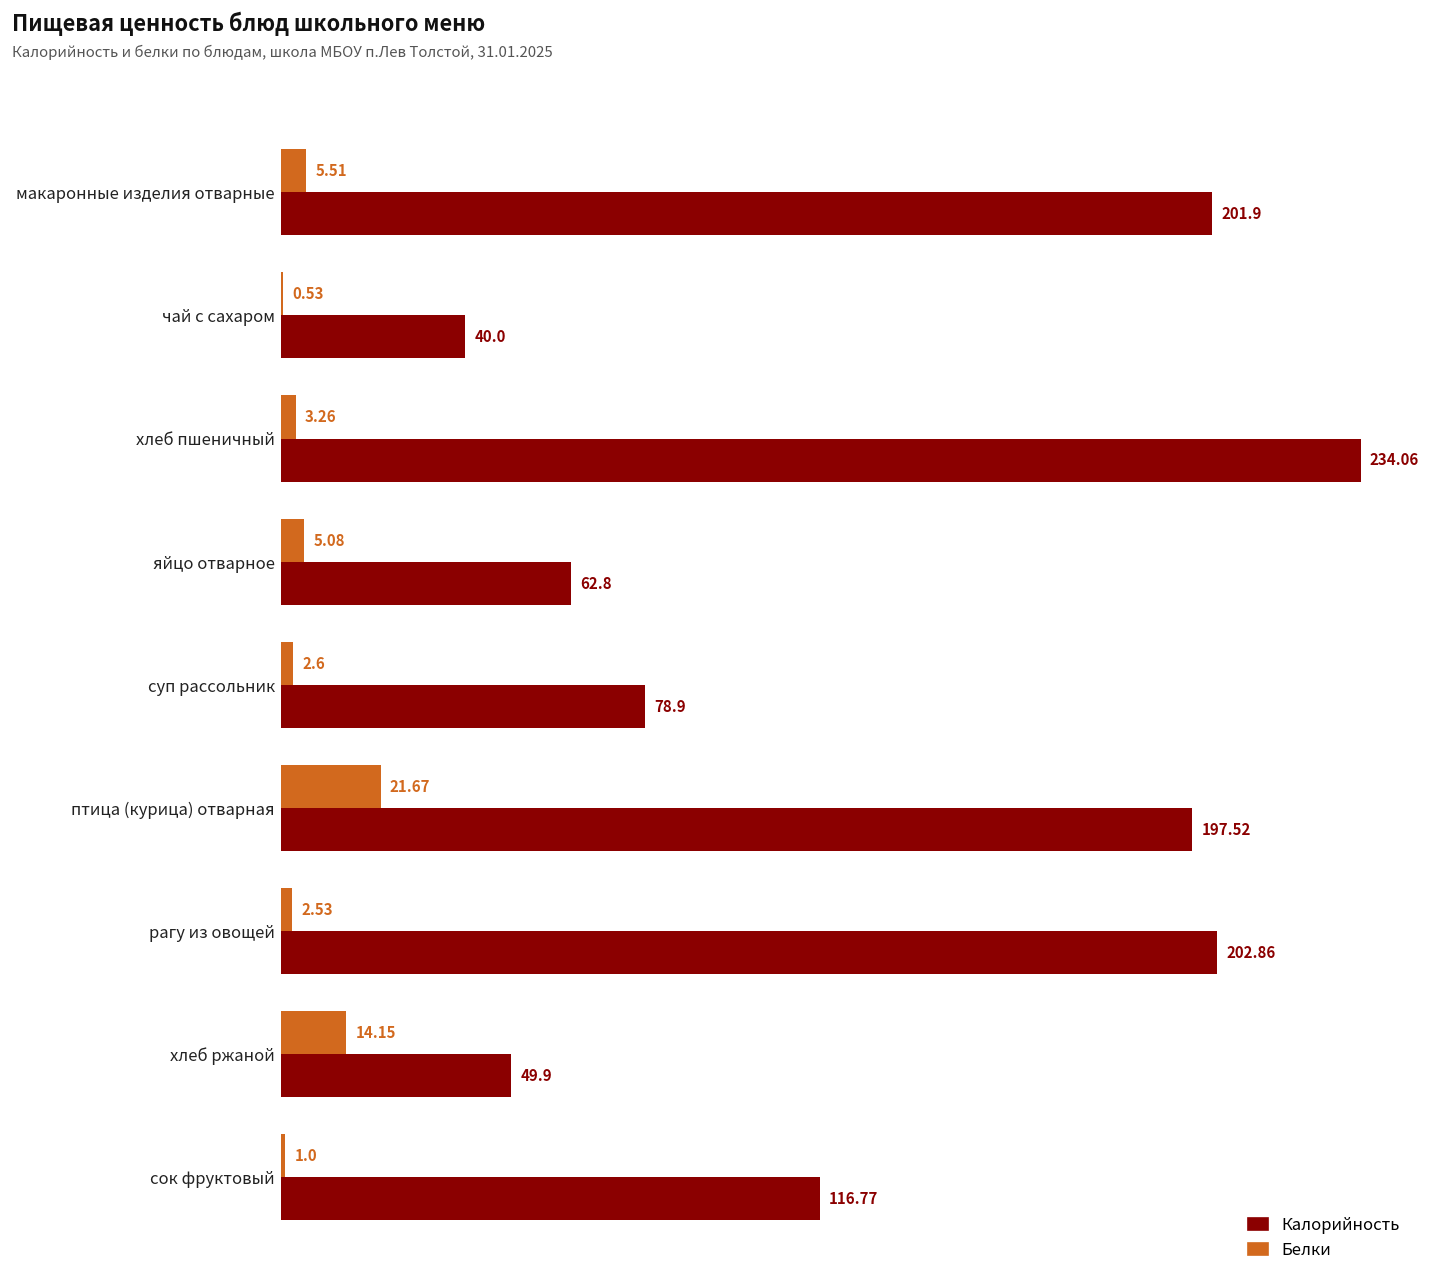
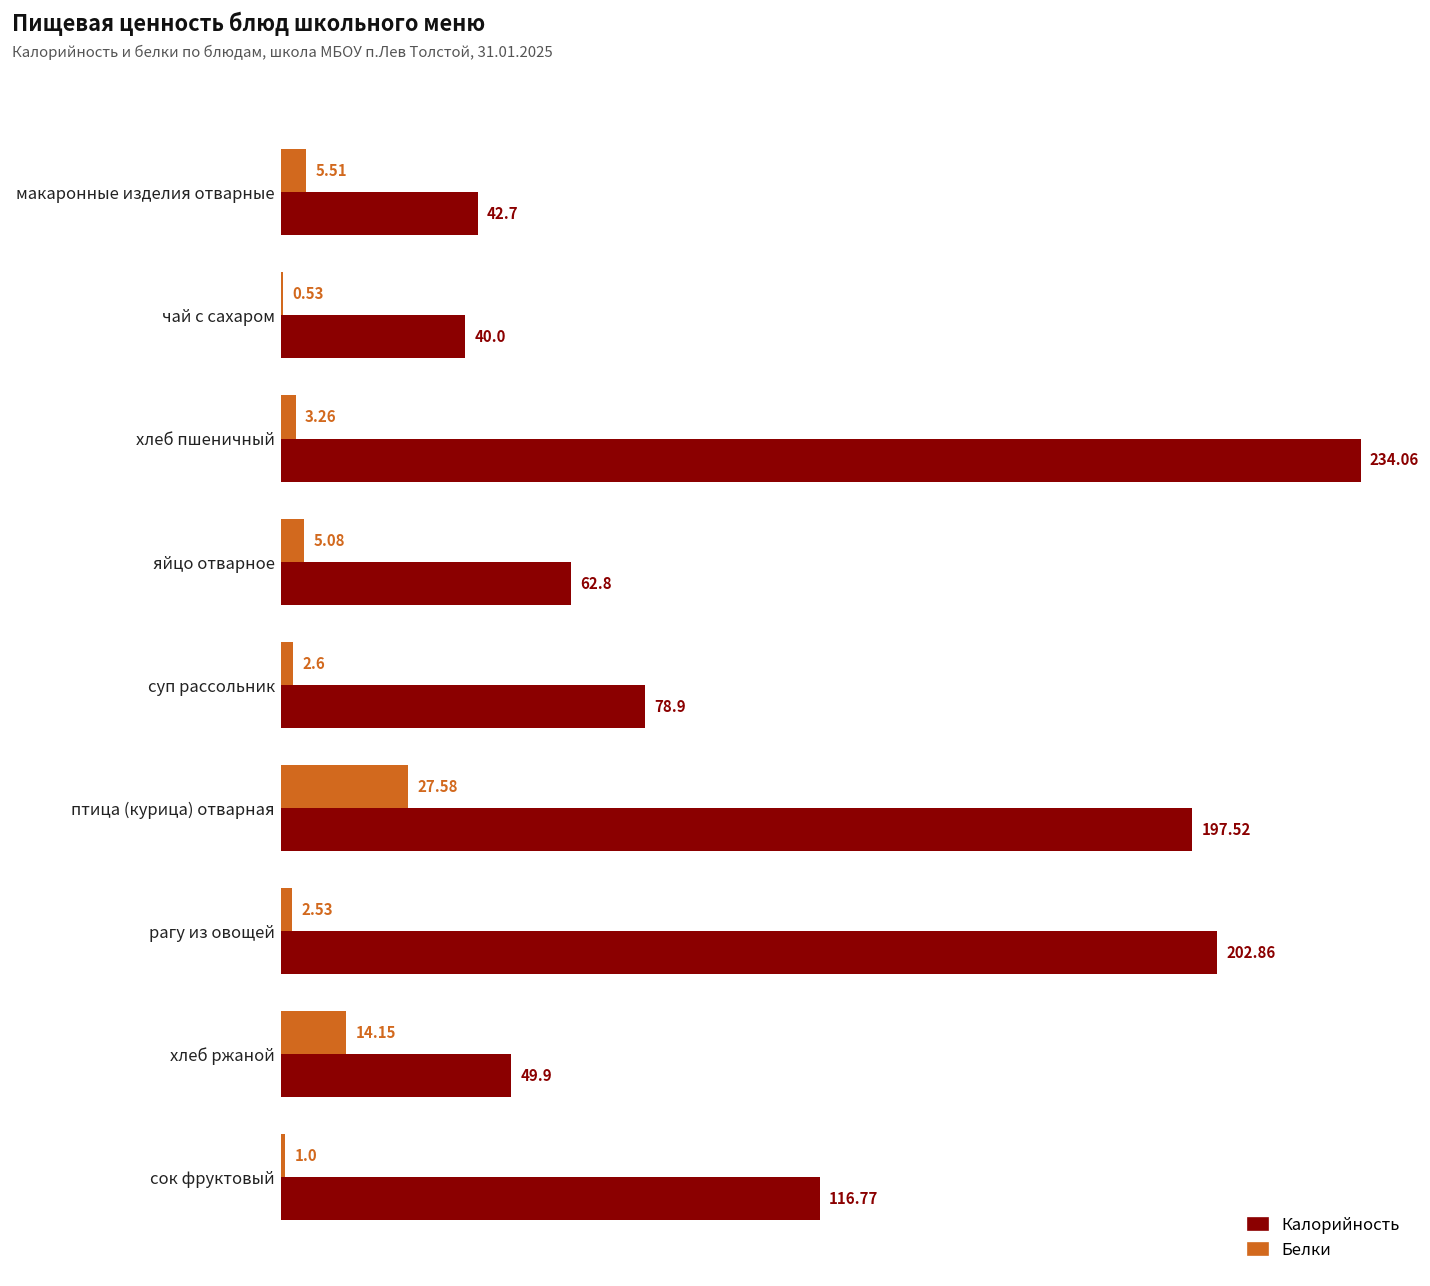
Калорийность, макаронные изделия отварные: 201.9 -> 42.7
Белки, птица (курица) отварная: 21.67 -> 27.58
